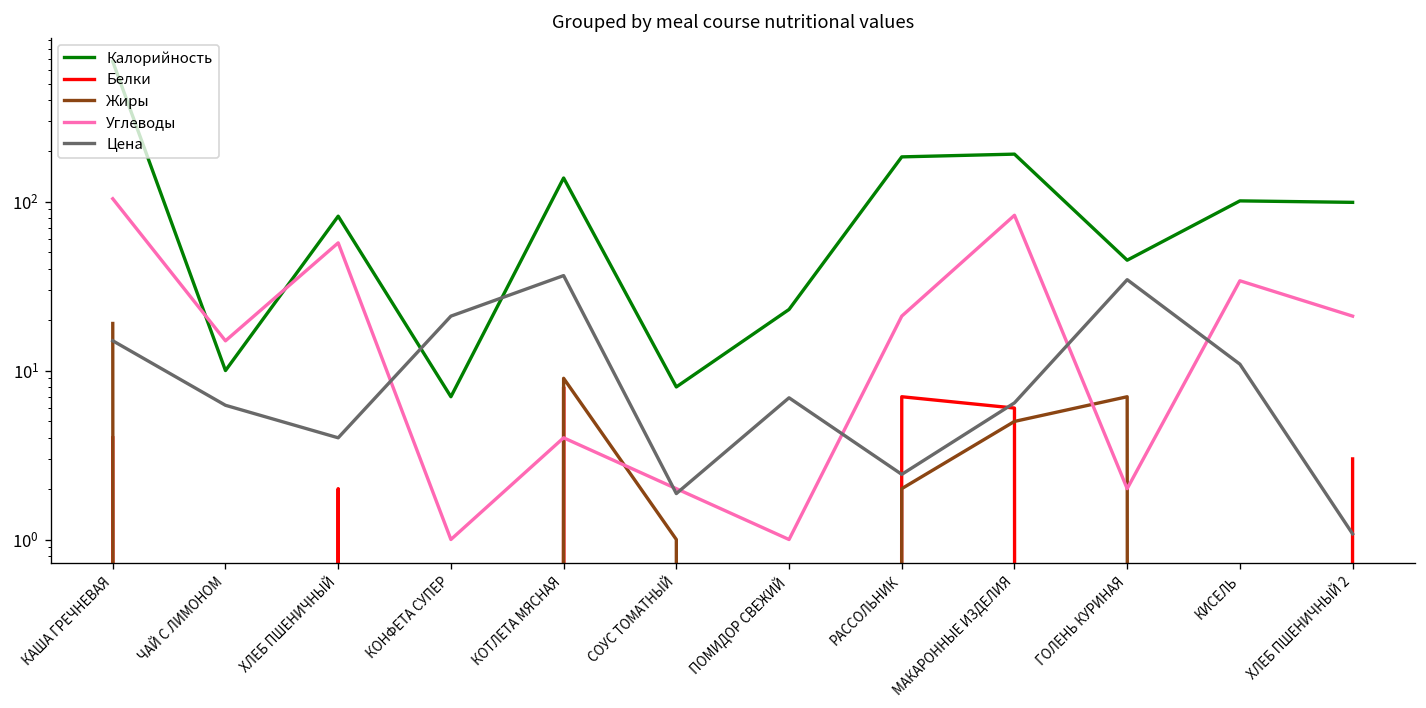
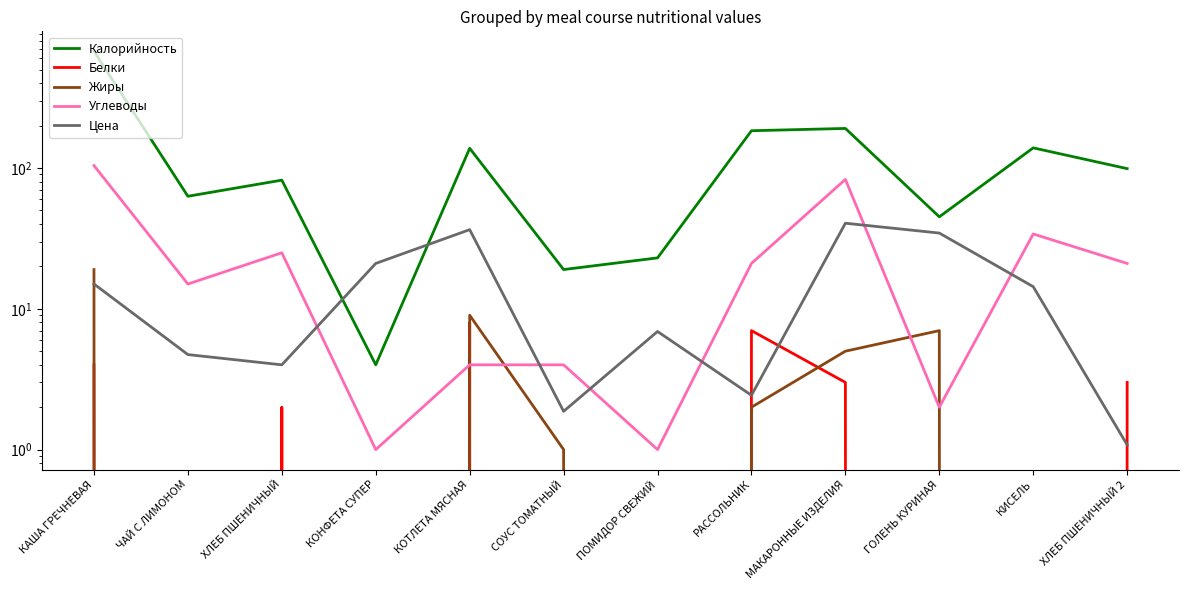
Калорийность, ЧАЙ С ЛИМОНОМ: 10 -> 60
Цена, ЧАЙ С ЛИМОНОМ: 6 -> 4.7
Углеводы, ХЛЕБ ПШЕНИЧНЫЙ: 57 -> 25
Калорийность, КОНФЕТА СУПЕР: 7 -> 4
Калорийность, СОУС ТОМАТНЫЙ: 8 -> 19
Углеводы, СОУС ТОМАТНЫЙ: 2 -> 4
Белки, МАКАРОННЫЕ ИЗДЕЛИЯ: 6 -> 3
Цена, МАКАРОННЫЕ ИЗДЕЛИЯ: 6 -> 41
Калорийность, КИСЕЛЬ: 100 -> 140
Цена, КИСЕЛЬ: 11 -> 14
